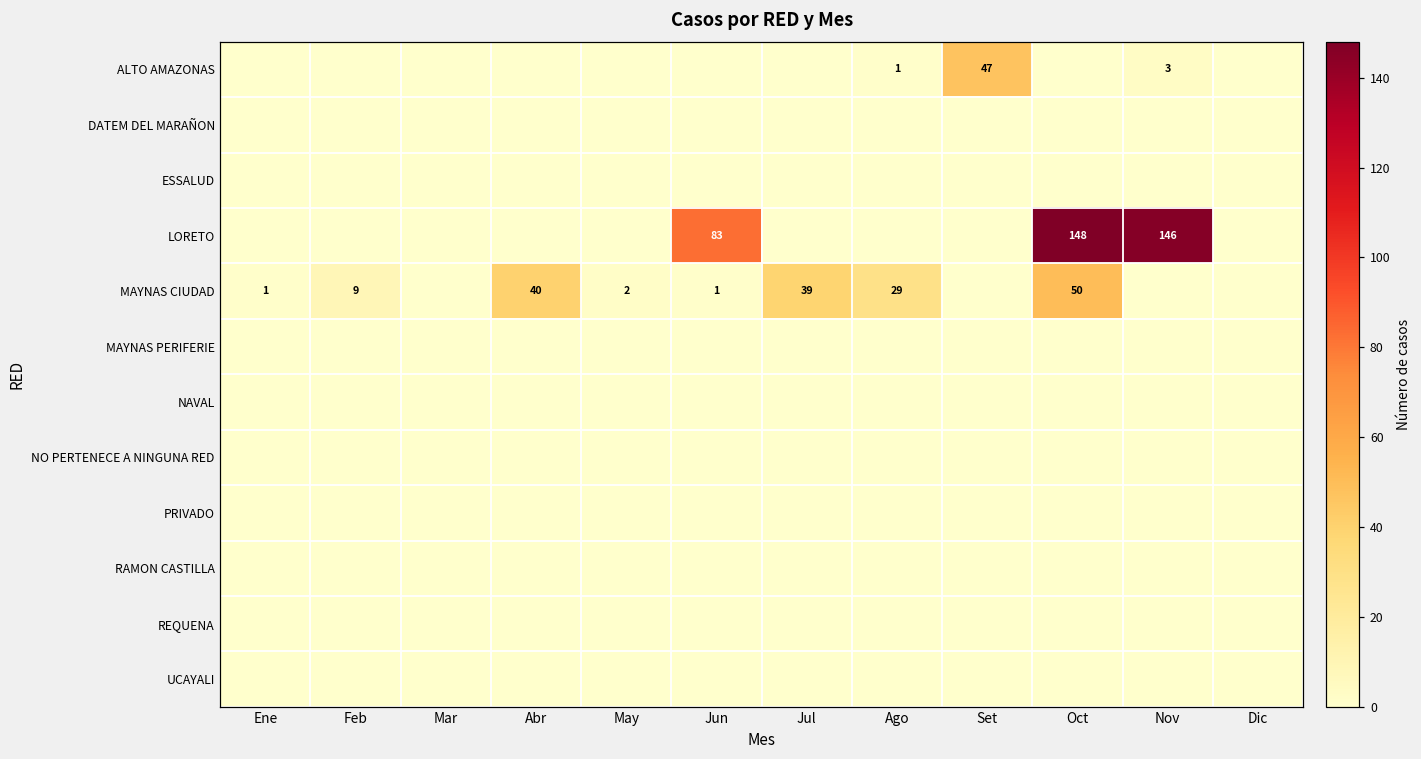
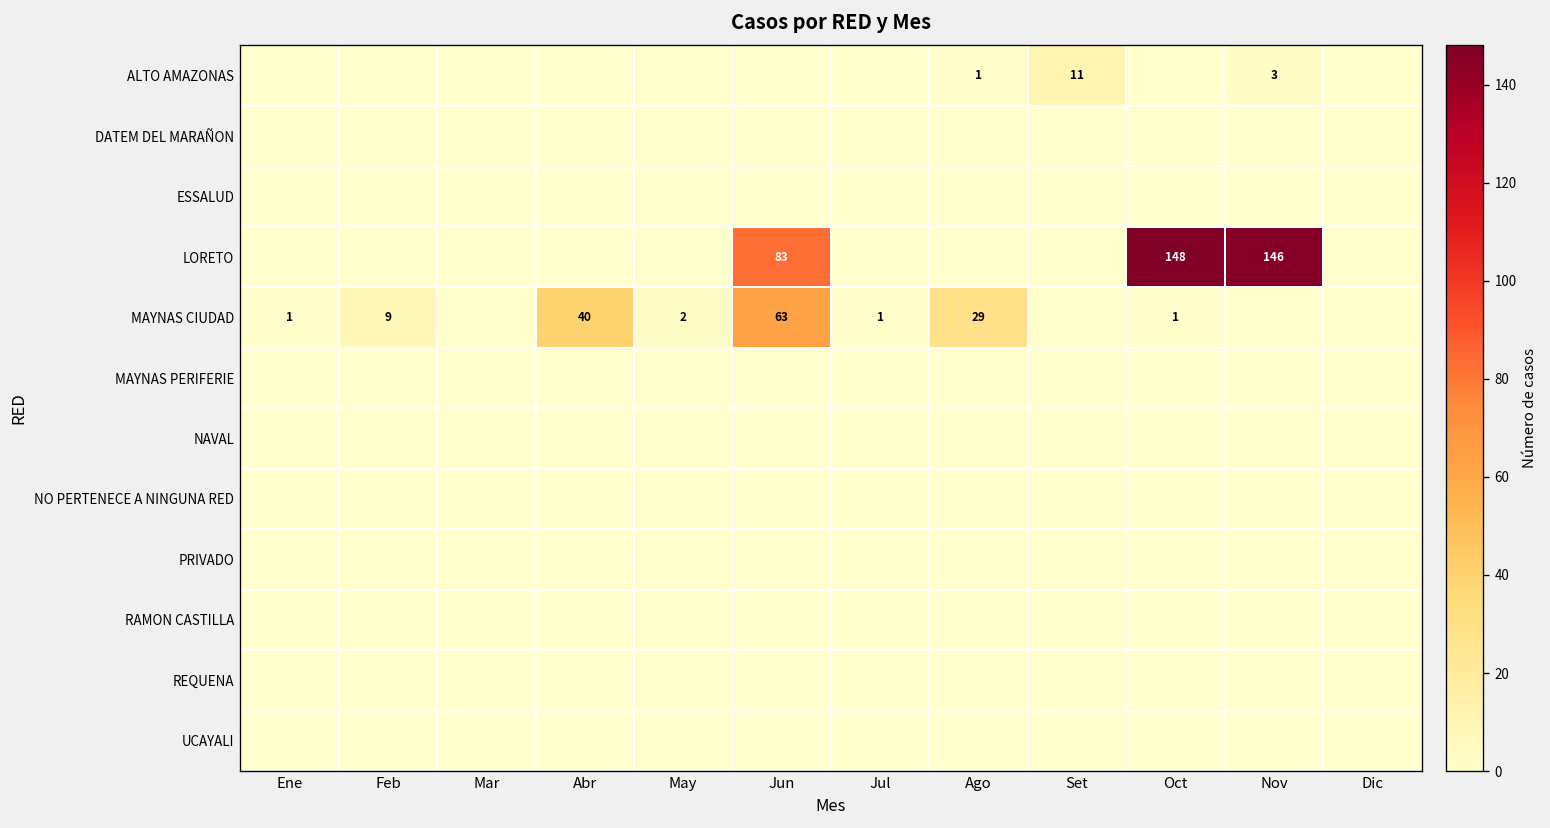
ALTO AMAZONAS, Set: 47 -> 11
MAYNAS CIUDAD, Jun: 1 -> 63
MAYNAS CIUDAD, Jul: 39 -> 1
MAYNAS CIUDAD, Oct: 50 -> 1
